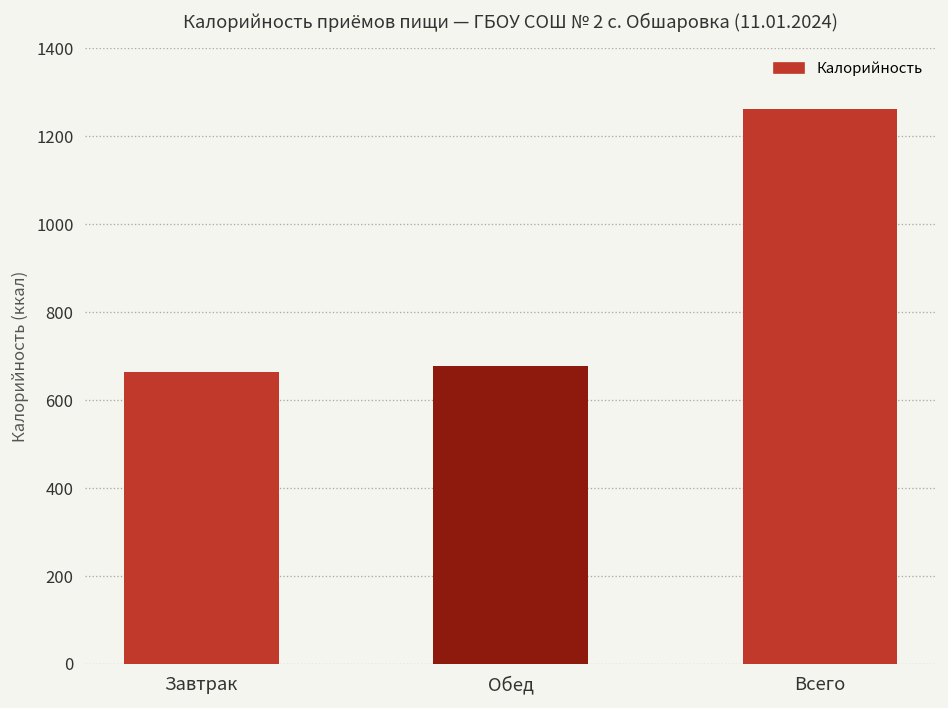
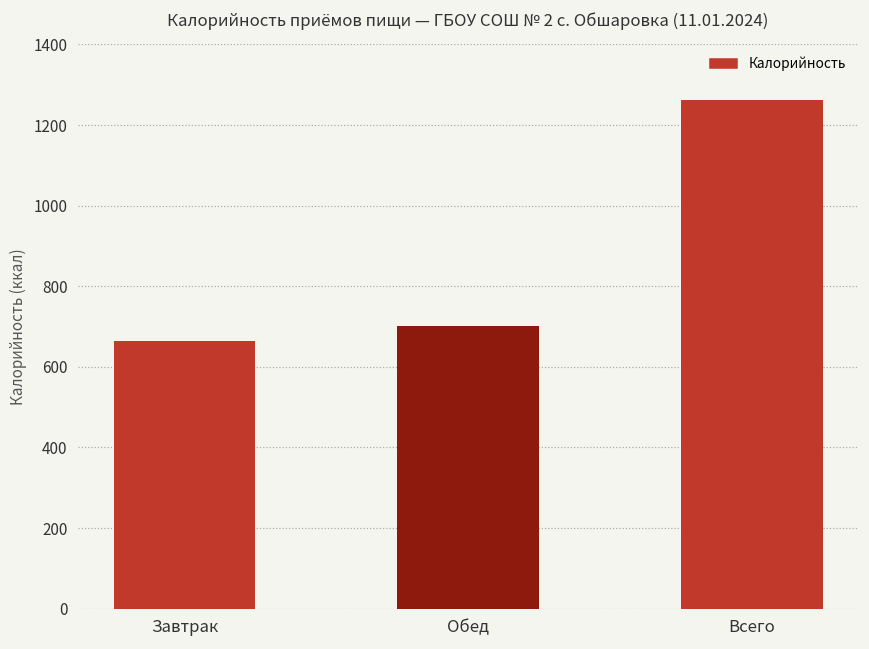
Обед: 680 -> 700
